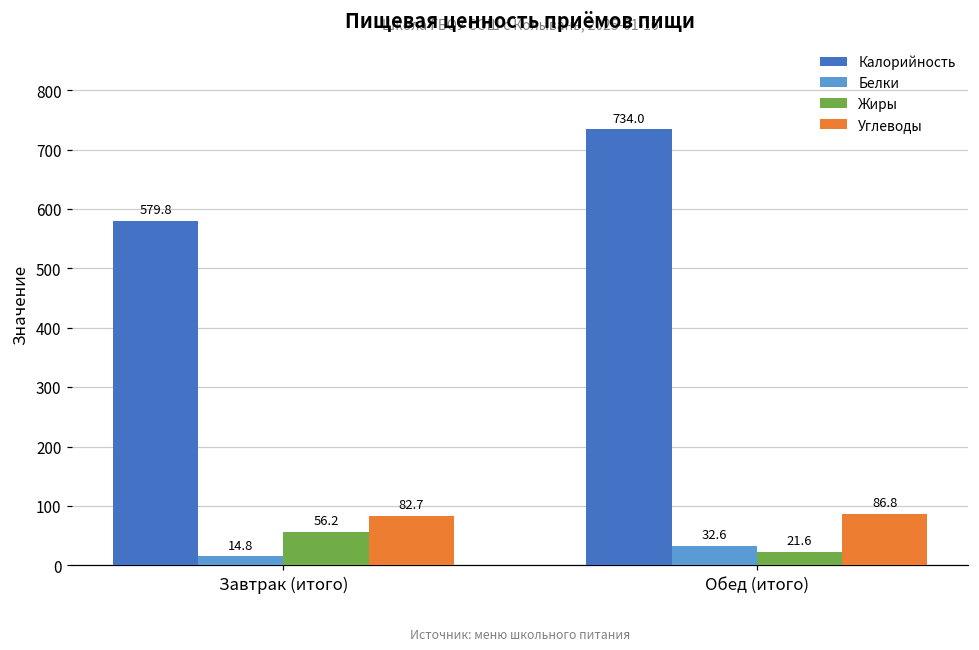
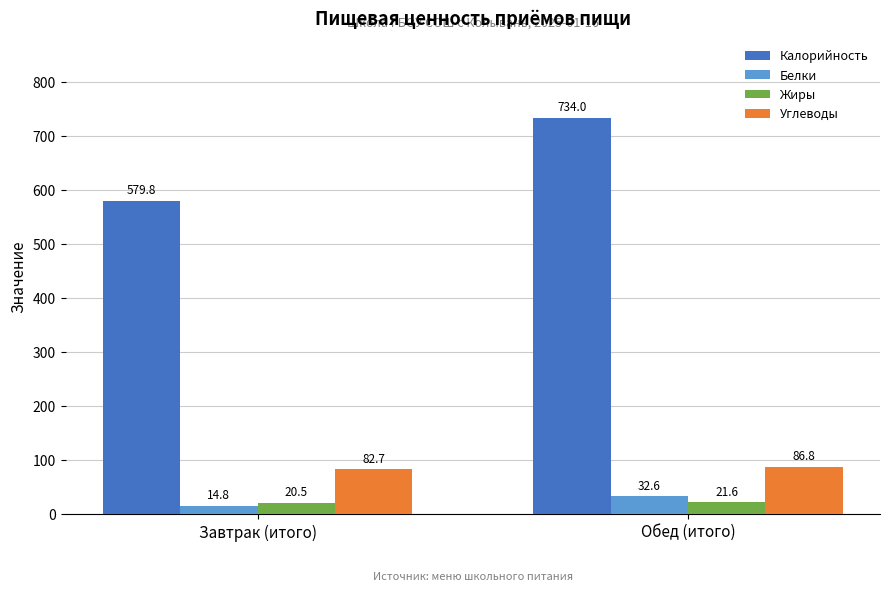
Жиры, Завтрак (итого): 56.2 -> 20.5
